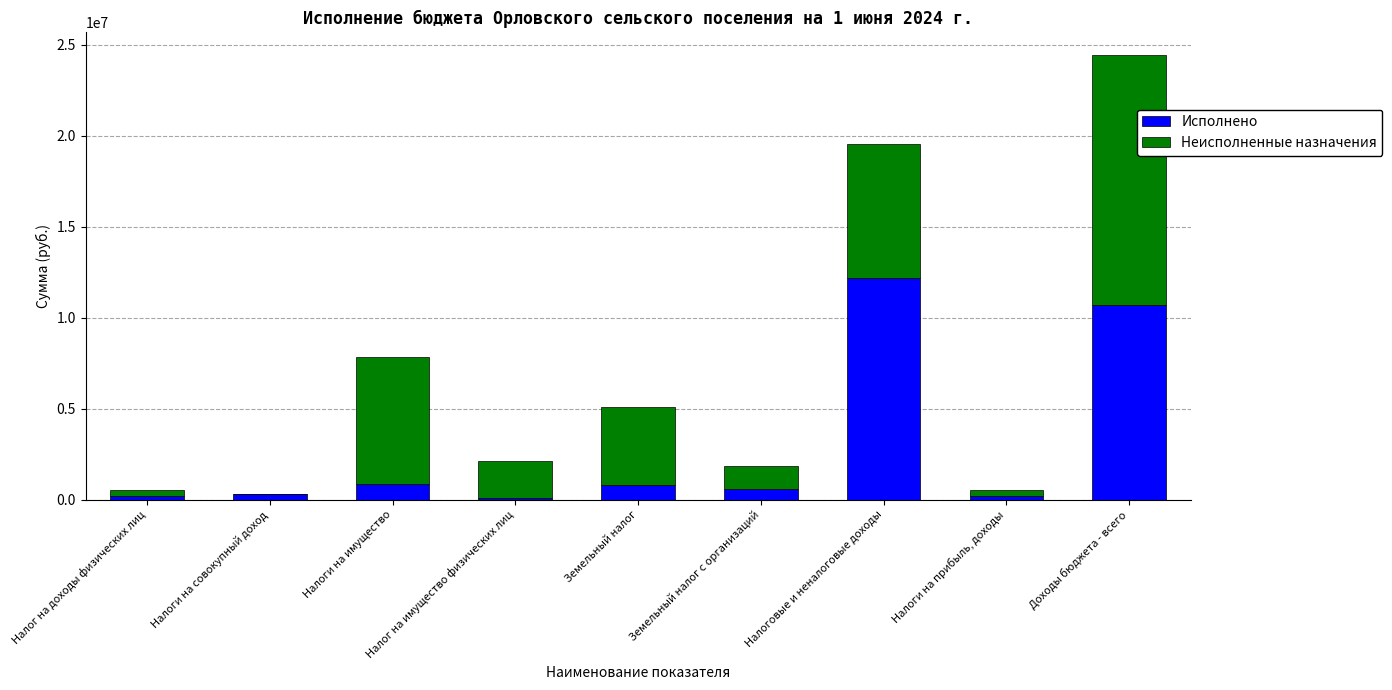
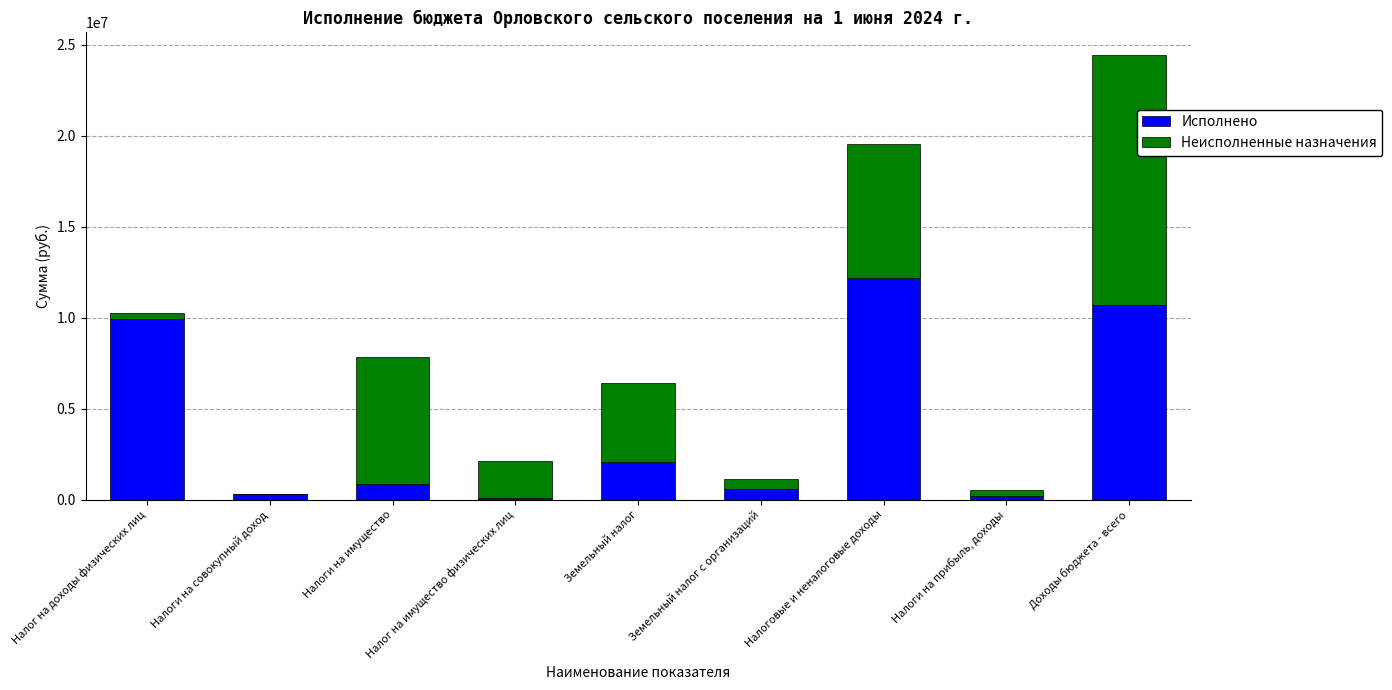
Исполнено, Налог на доходы физических лиц: 200000 -> 9900000
Исполнено, Земельный налог: 800000 -> 2100000
Неисполненные назначения, Земельный налог с организаций: 1300000 -> 500000
